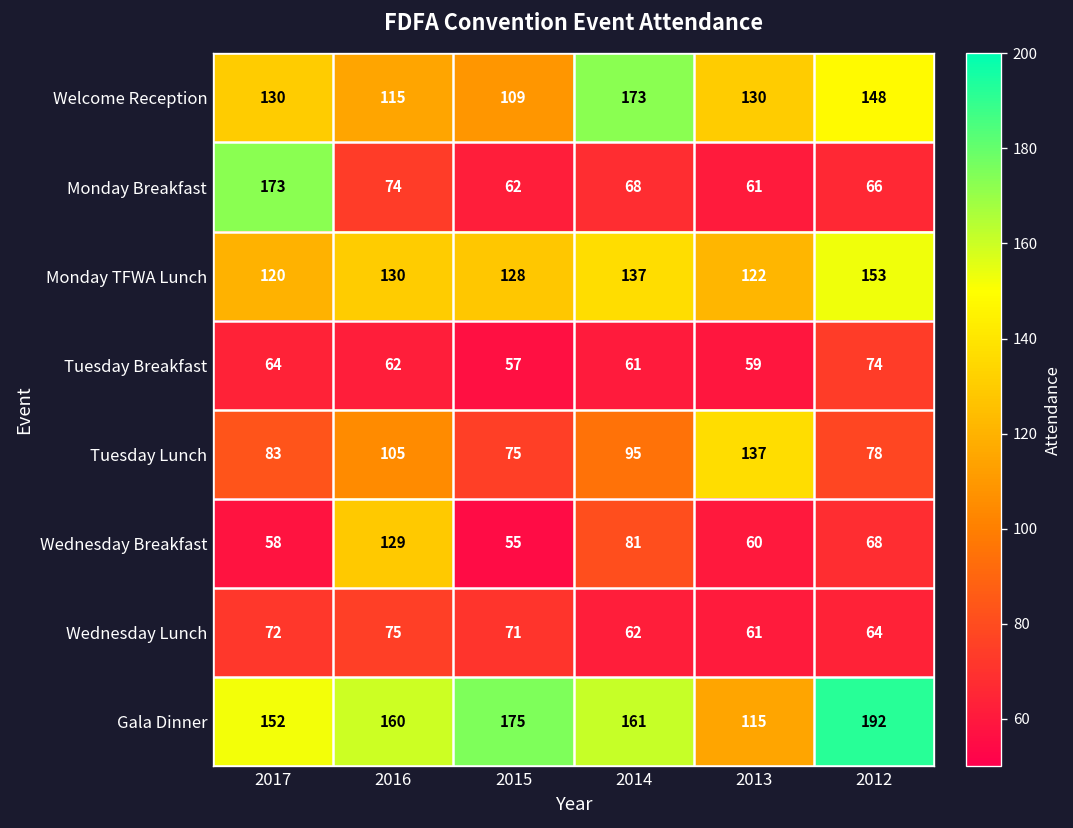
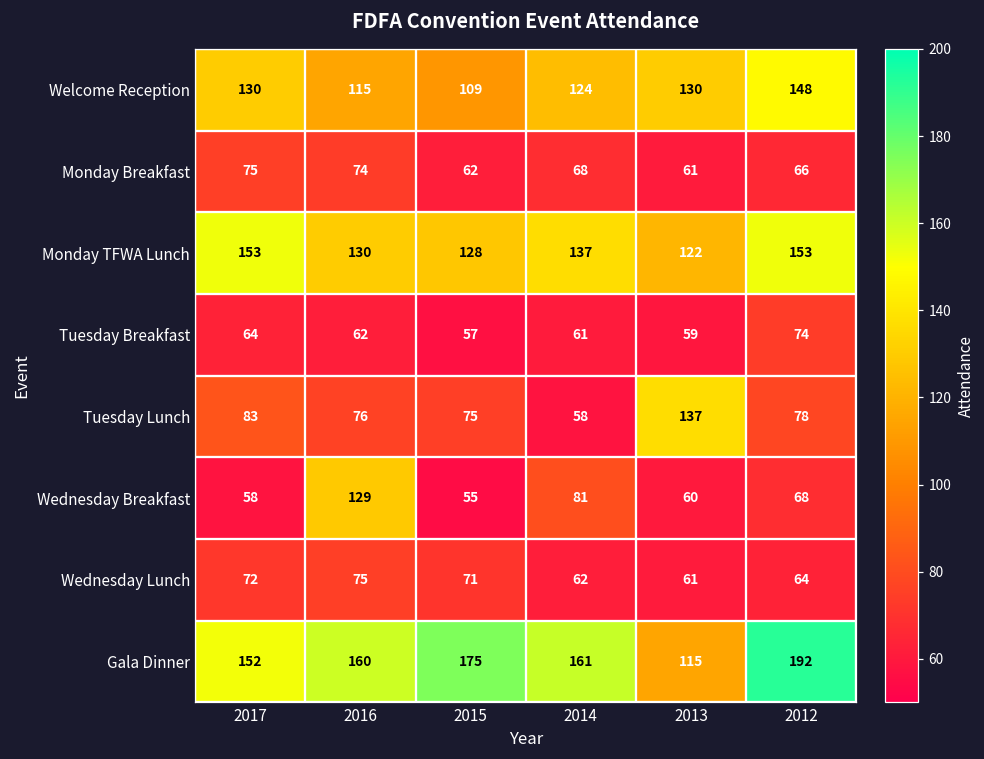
Welcome Reception, 2014: 173 -> 124
Monday Breakfast, 2017: 173 -> 75
Monday TFWA Lunch, 2017: 120 -> 153
Tuesday Lunch, 2016: 105 -> 76
Tuesday Lunch, 2014: 95 -> 58
